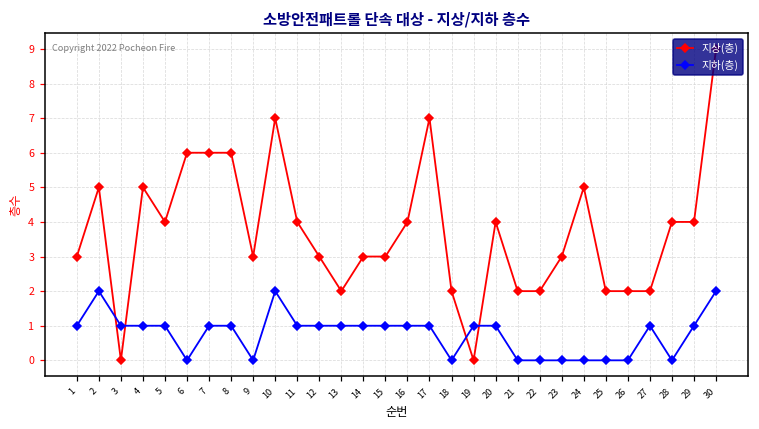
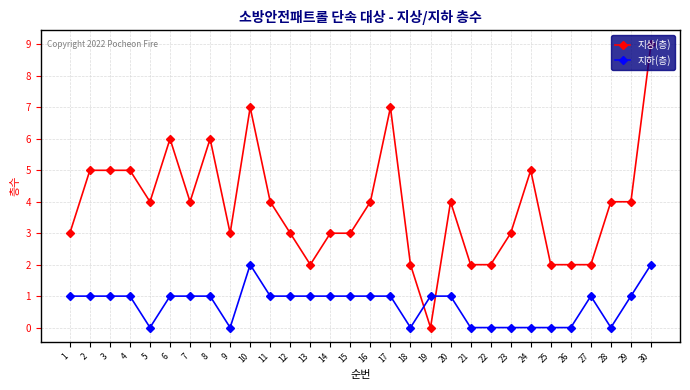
지하(층), 2: 2 -> 1
지상(층), 3: 0 -> 5
지하(층), 5: 1 -> 0
지하(층), 6: 0 -> 1
지상(층), 7: 6 -> 4
